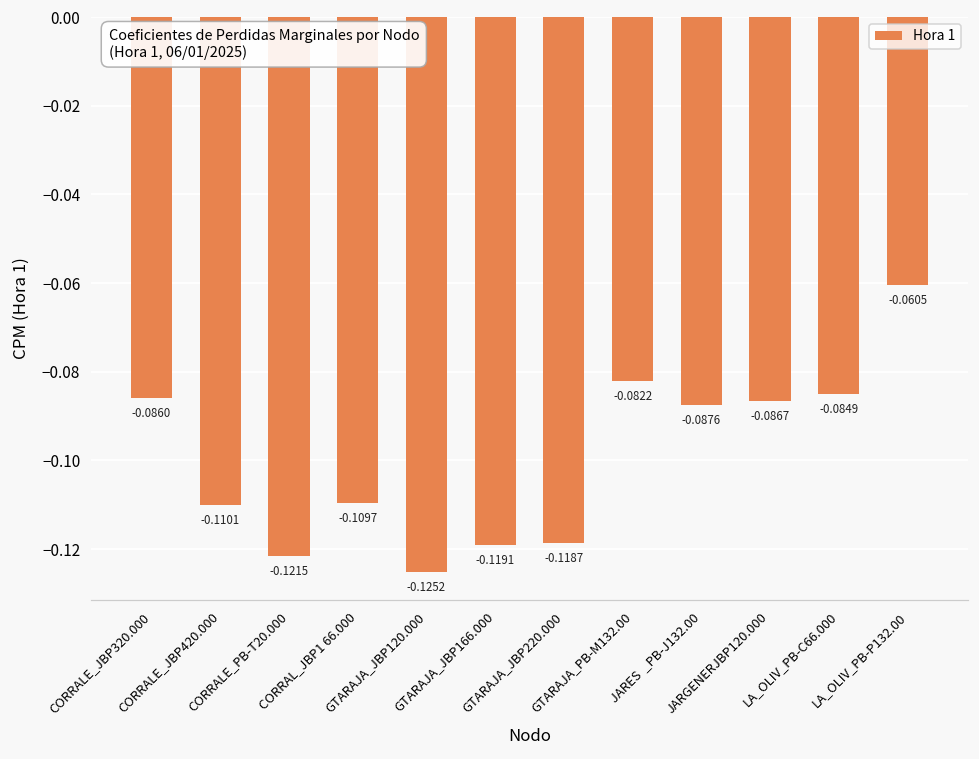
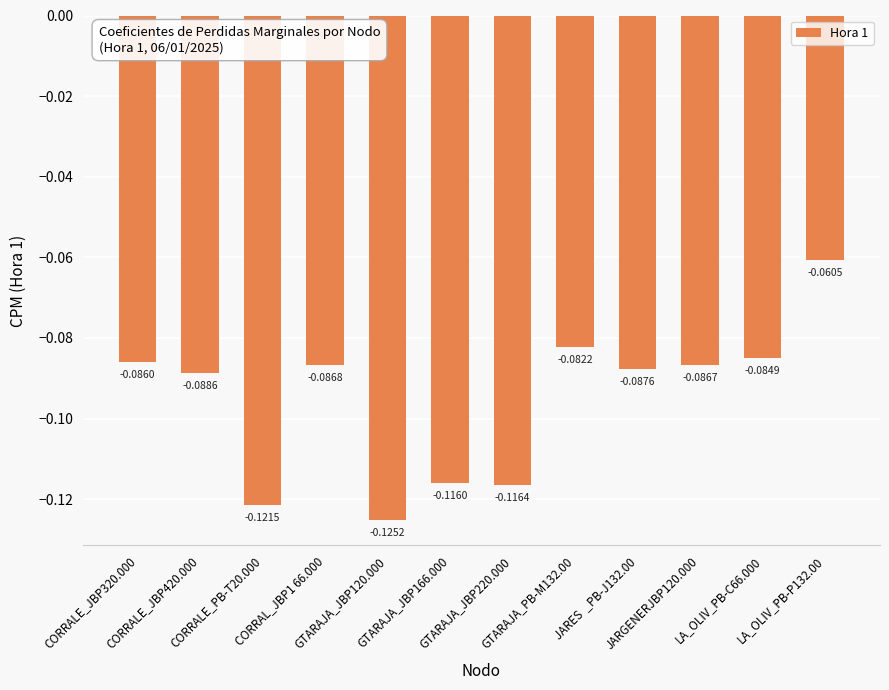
CORRALE_JBP420.000: -0.1101 -> -0.0886
CORRAL_JBP1 66.000: -0.1097 -> -0.0868
GTARAJA_JBP166.000: -0.1191 -> -0.1160
GTARAJA_JBP220.000: -0.1187 -> -0.1164
